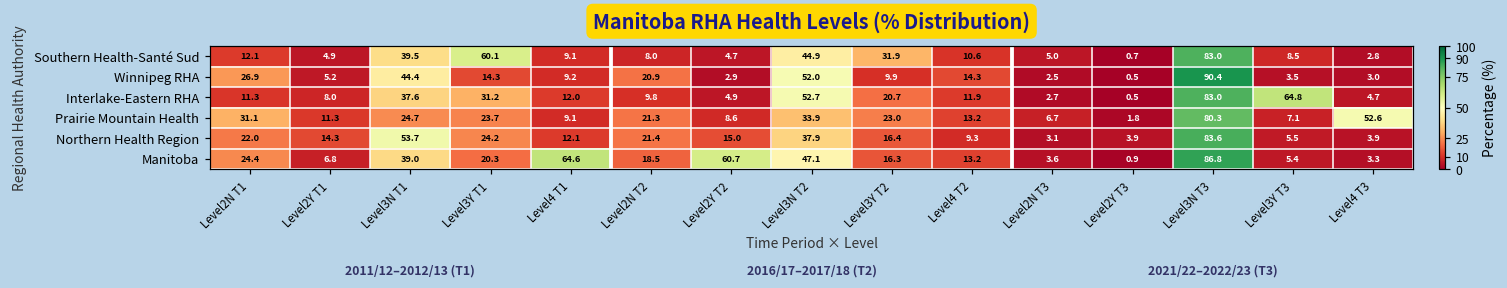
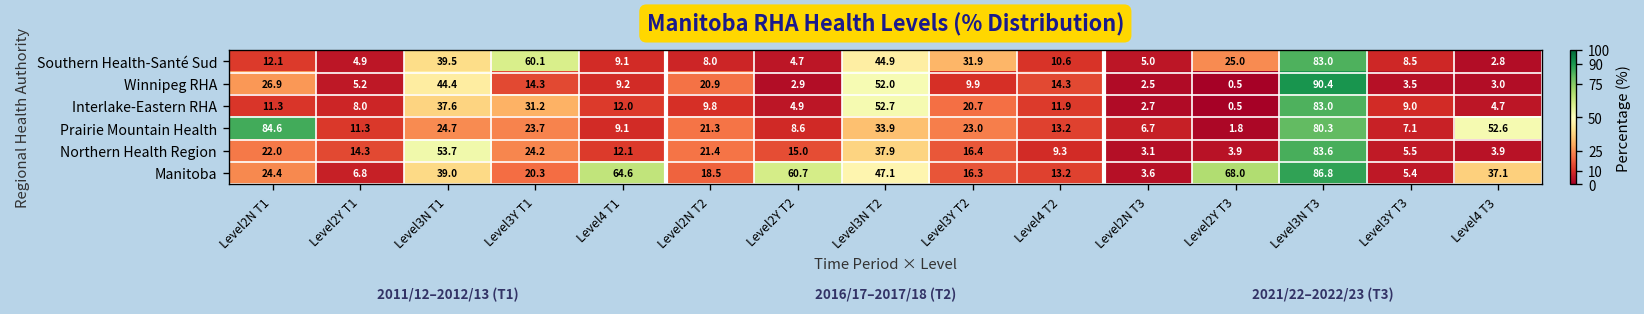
Southern Health-Santé Sud, Level2Y T3: 0.7 -> 25.0
Interlake-Eastern RHA, Level3Y T3: 64.8 -> 9.0
Prairie Mountain Health, Level2N T1: 31.1 -> 84.6
Manitoba, Level2Y T3: 0.9 -> 68.0
Manitoba, Level4 T3: 3.3 -> 37.1
